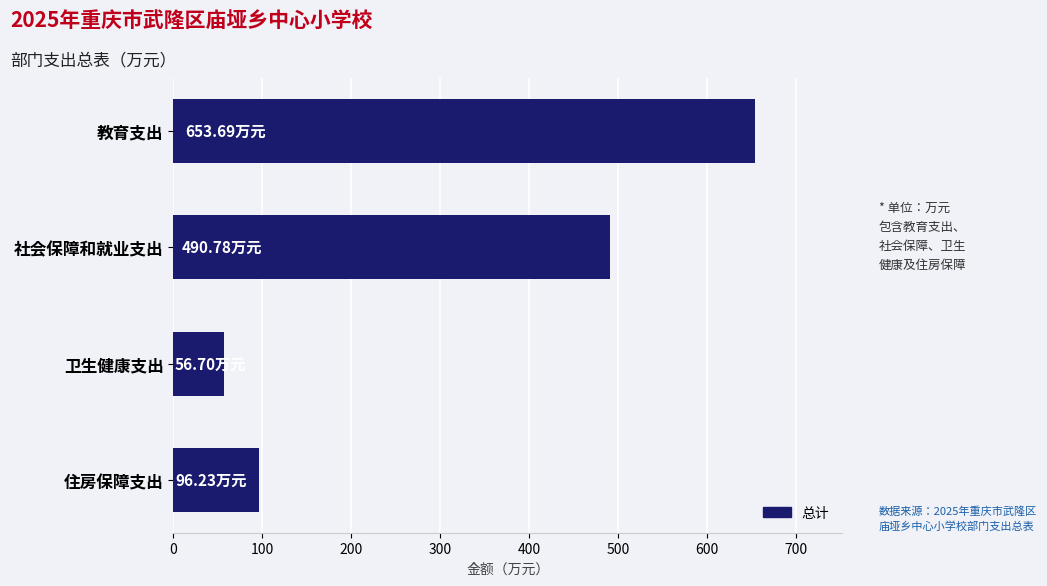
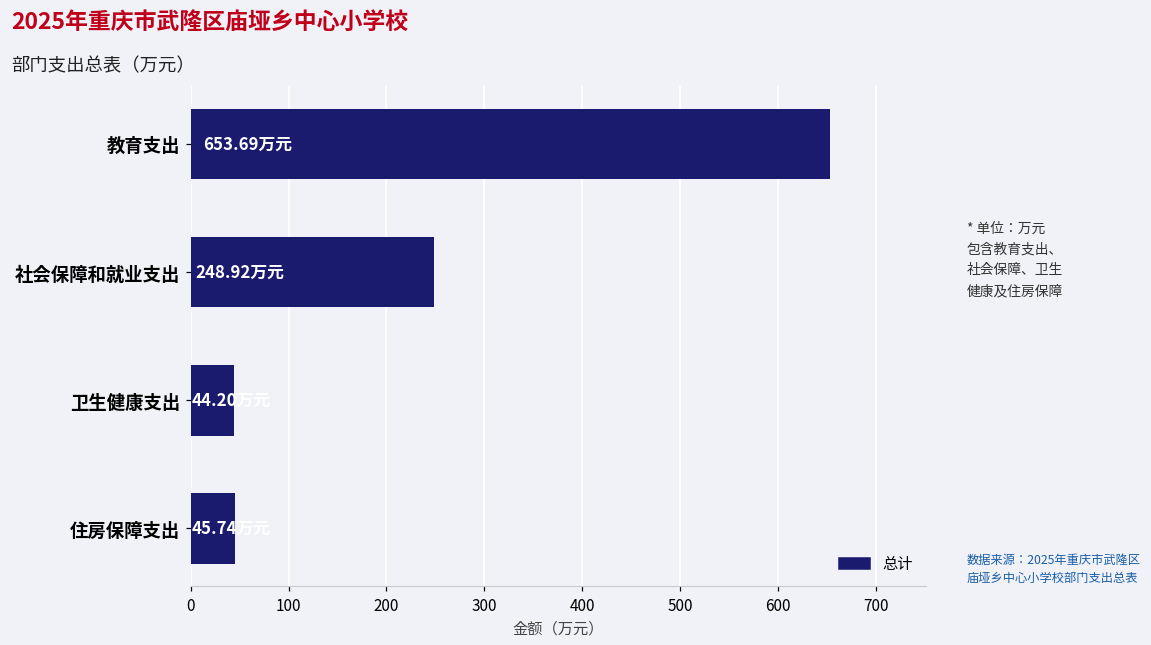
社会保障和就业支出: 490.78 -> 248.92
卫生健康支出: 60 -> 40
住房保障支出: 100 -> 50
